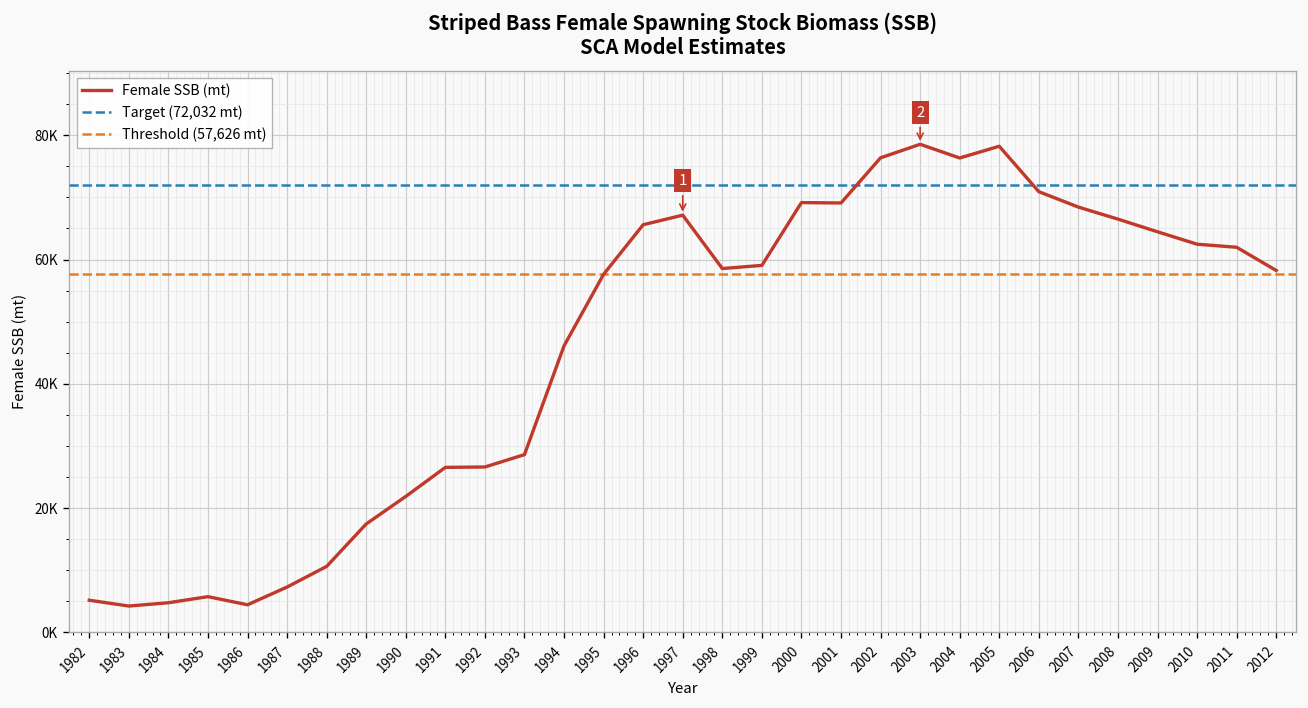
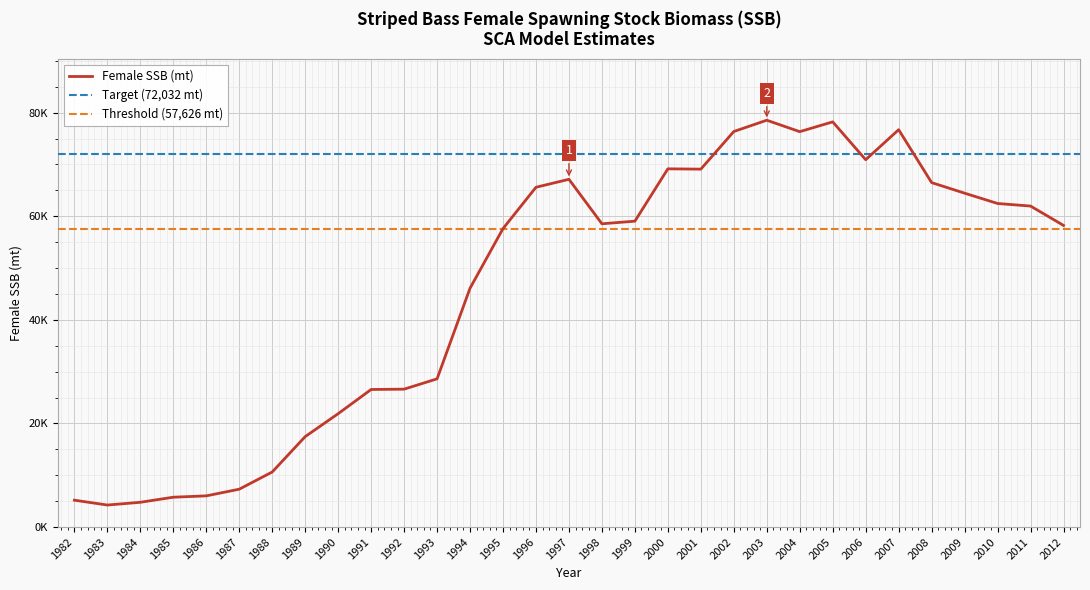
1986: 4000 -> 6000
2007: 68000 -> 77000
